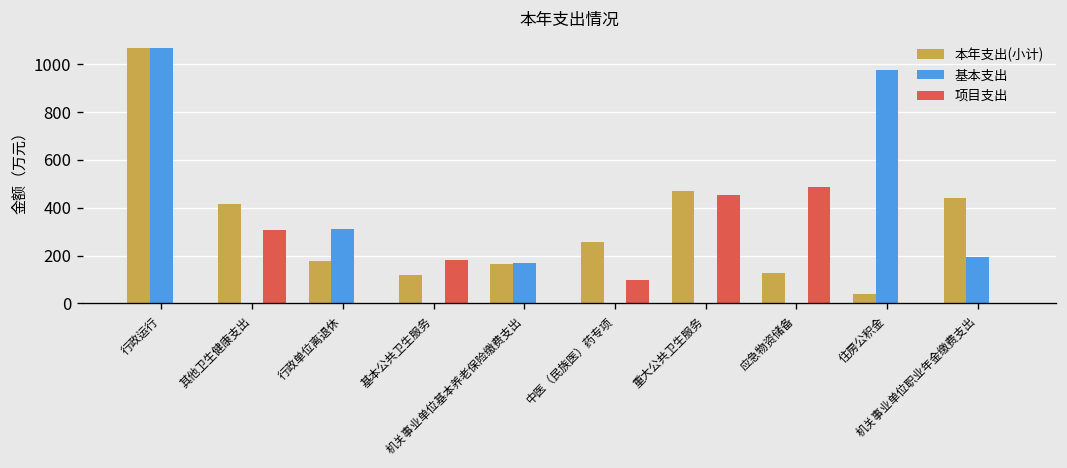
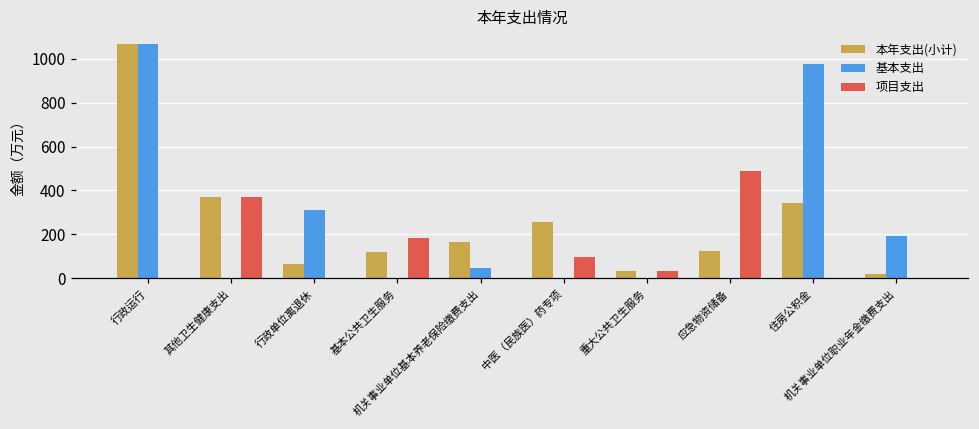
本年支出(小计), 其他卫生健康支出: 420 -> 370
项目支出, 其他卫生健康支出: 310 -> 370
本年支出(小计), 行政单位离退休: 180 -> 60
基本支出, 机关事业单位基本养老保险缴费支出: 170 -> 50
本年支出(小计), 重大公共卫生服务: 470 -> 30
项目支出, 重大公共卫生服务: 450 -> 30
本年支出(小计), 住房公积金: 40 -> 340
本年支出(小计), 机关事业单位职业年金缴费支出: 440 -> 20
